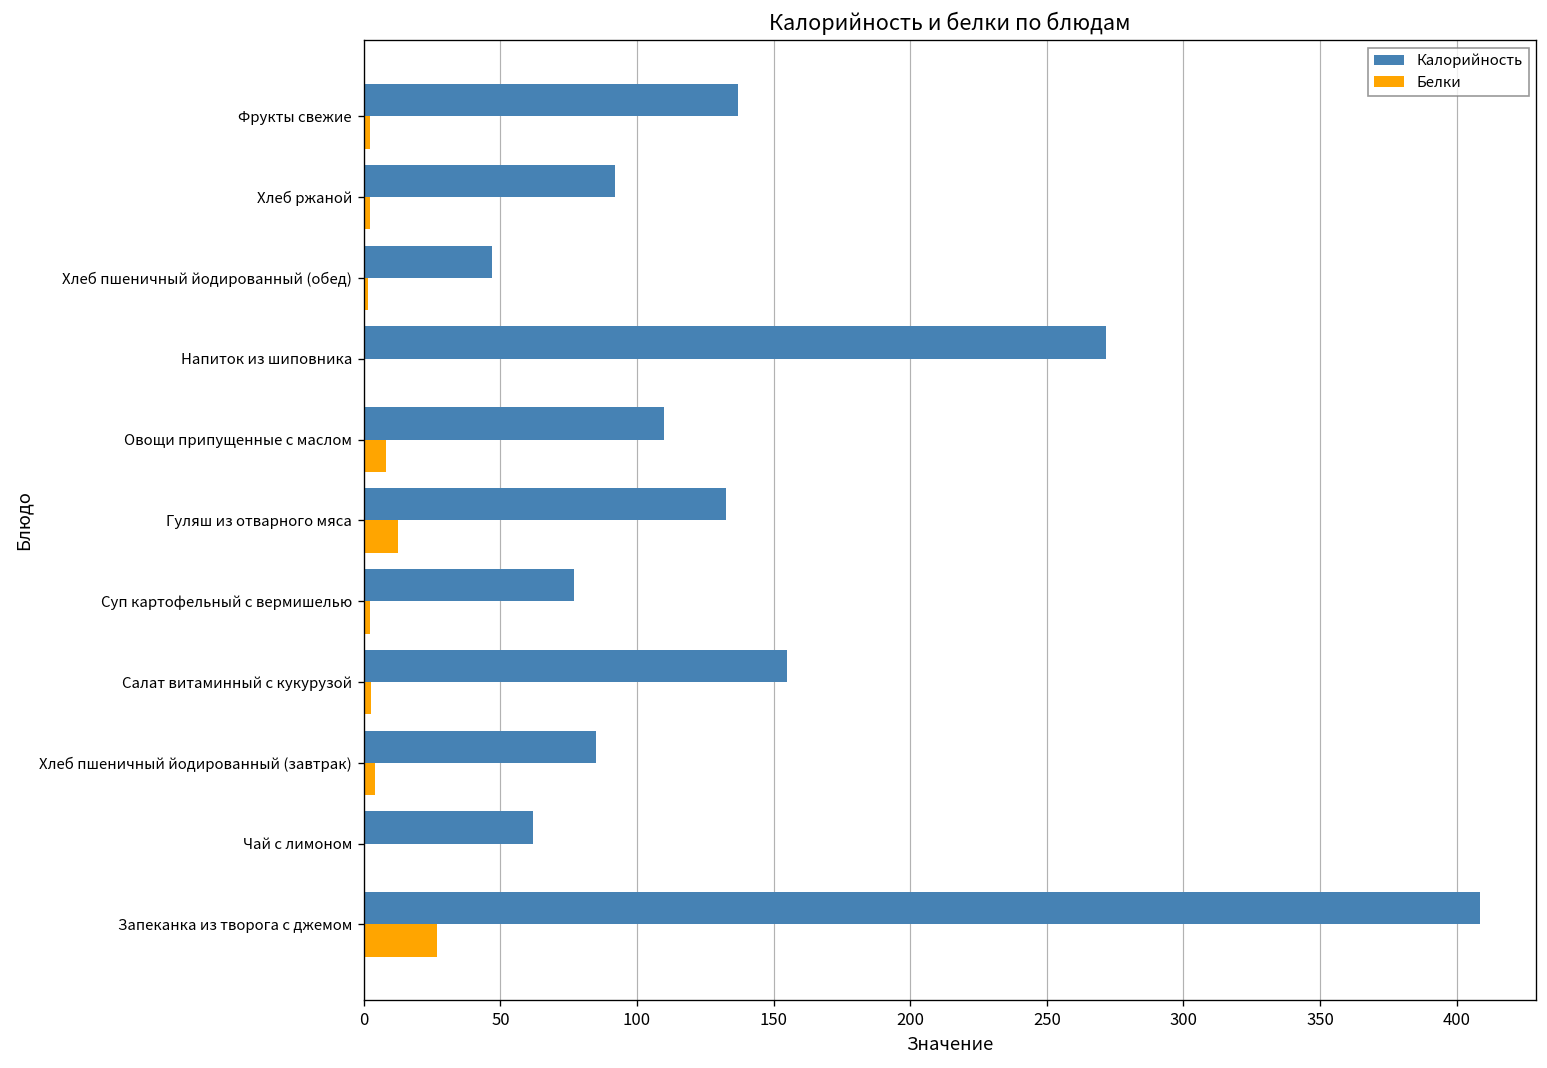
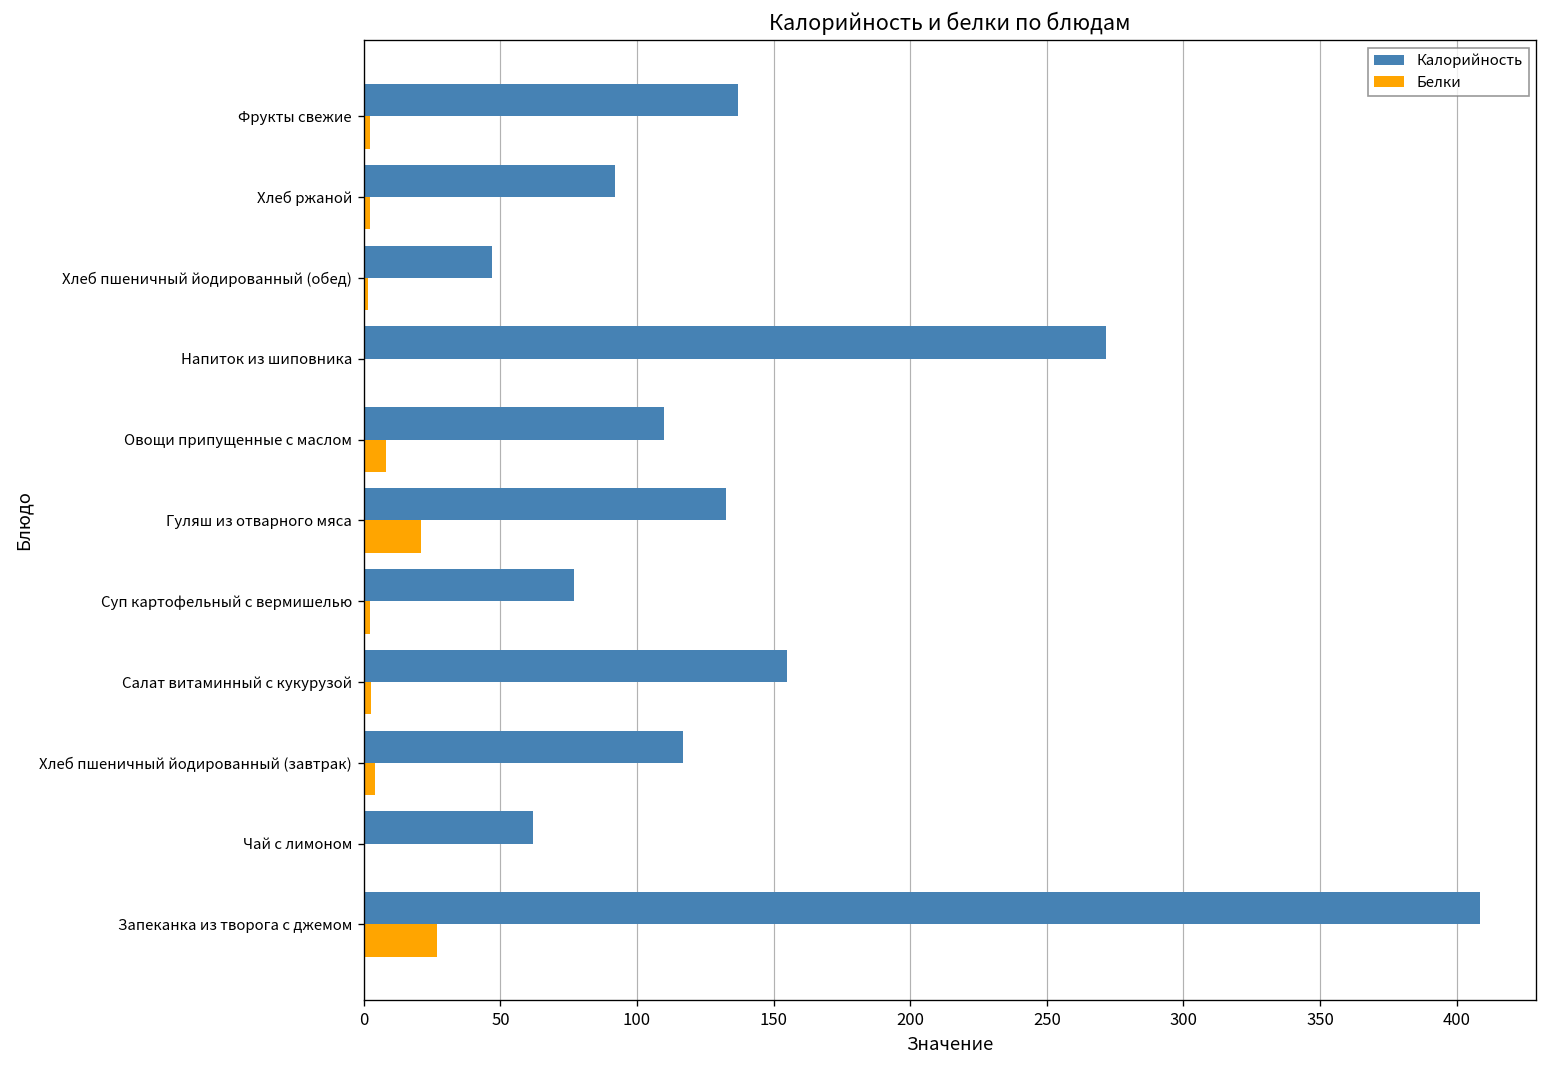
Белки, Гуляш из отварного мяса: 13 -> 21
Калорийность, Хлеб пшеничный йодированный (завтрак): 85 -> 117
